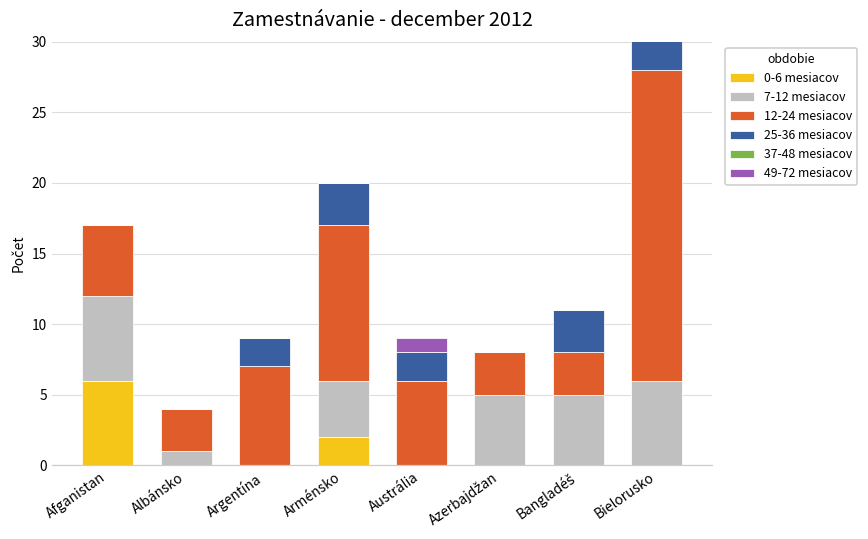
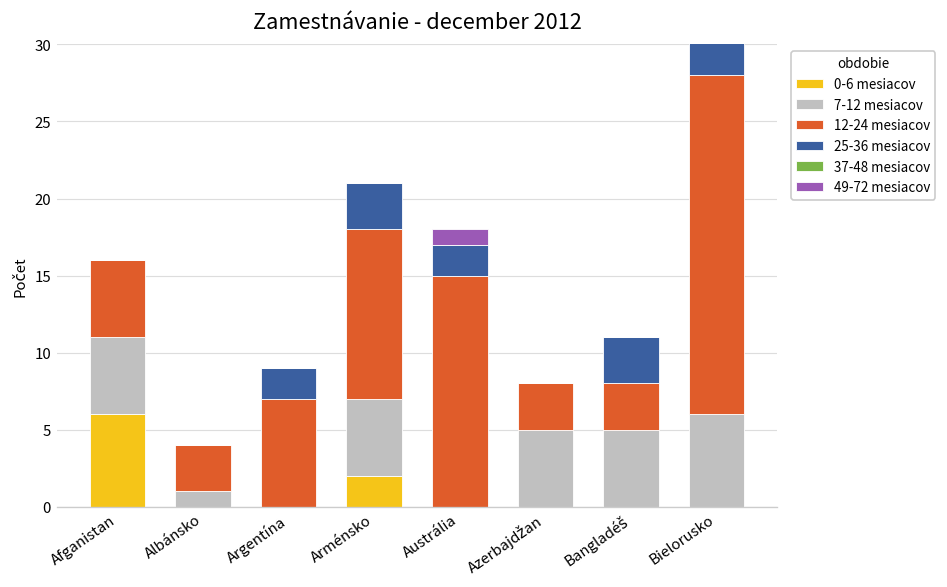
7-12 mesiacov, Afganistan: 6 -> 5
7-12 mesiacov, Arménsko: 4 -> 5
12-24 mesiacov, Austrália: 6 -> 15
